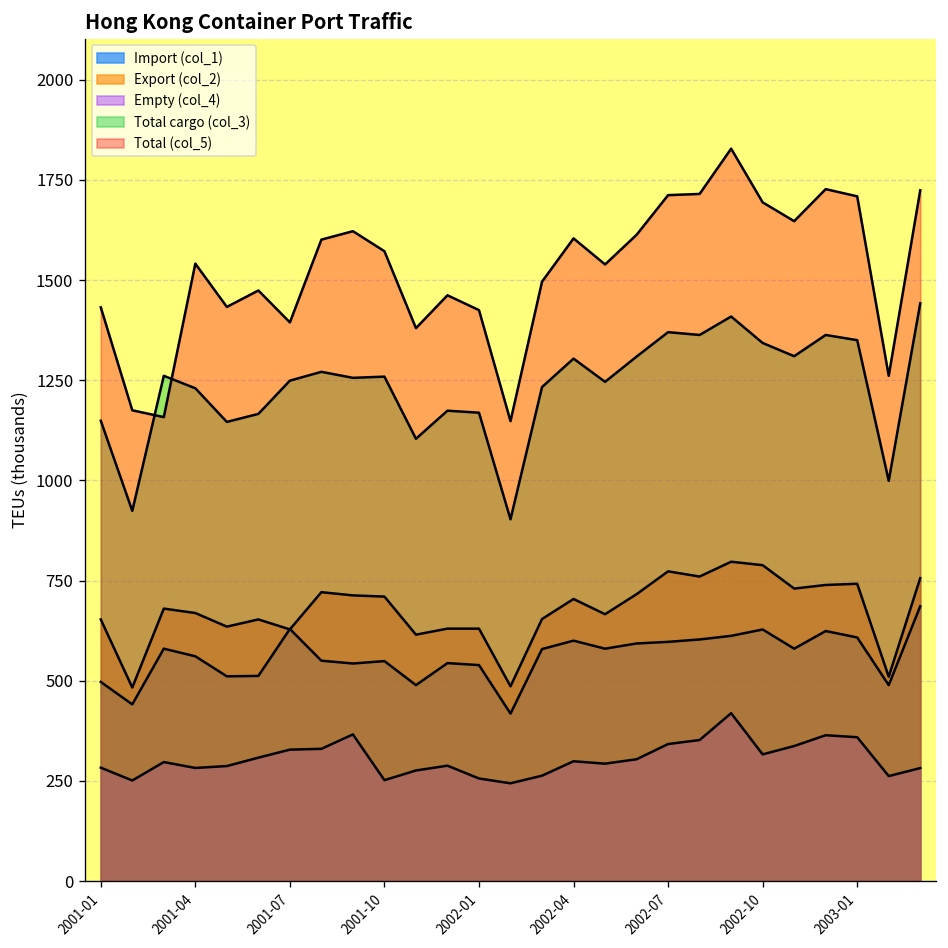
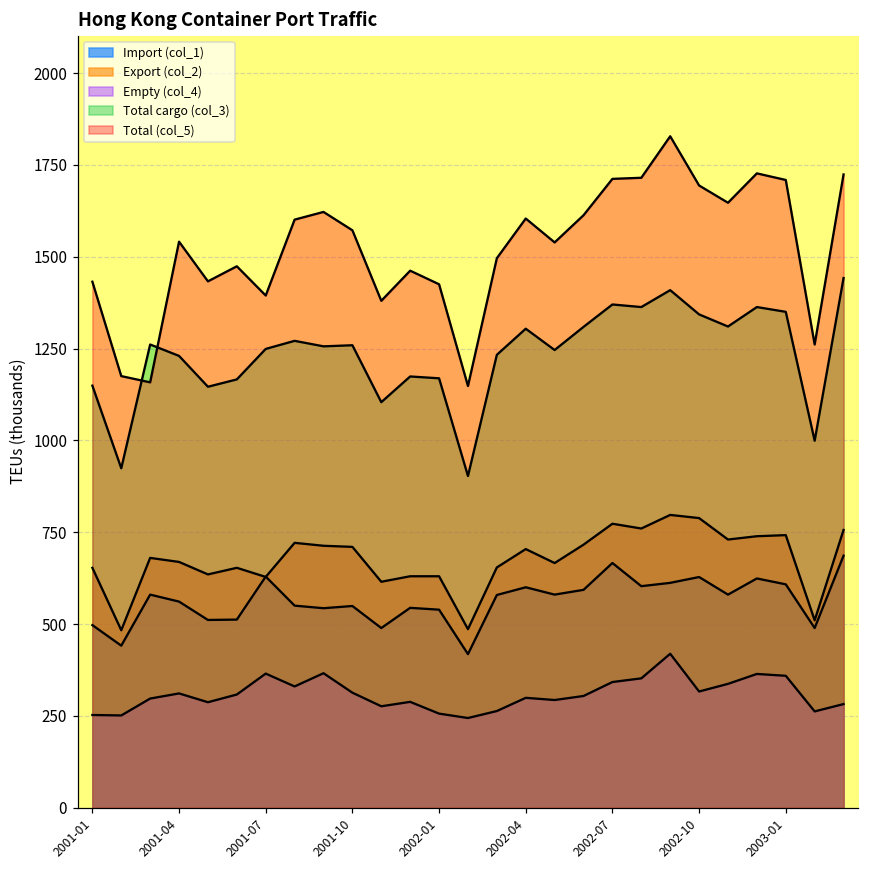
Empty (col_4), 2001-01: 280 -> 250
Empty (col_4), 2001-04: 280 -> 310
Empty (col_4), 2001-07: 330 -> 360
Empty (col_4), 2001-10: 250 -> 310
Import (col_1), 2002-07: 600 -> 670
